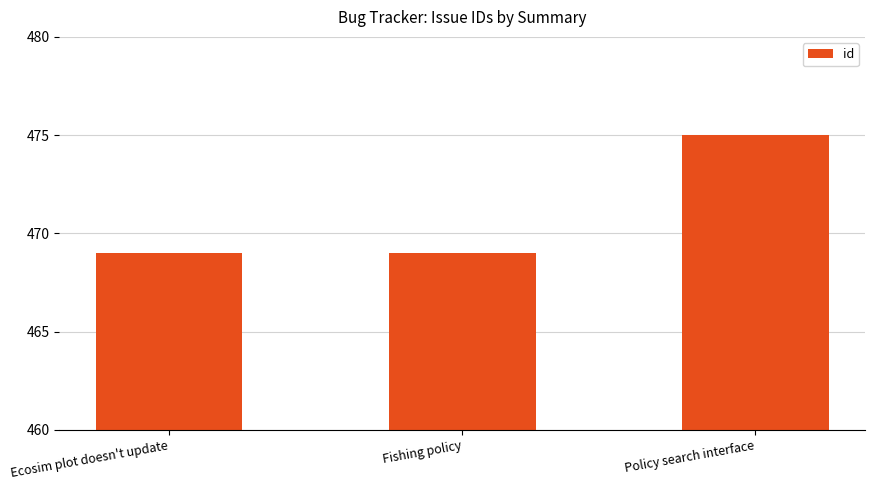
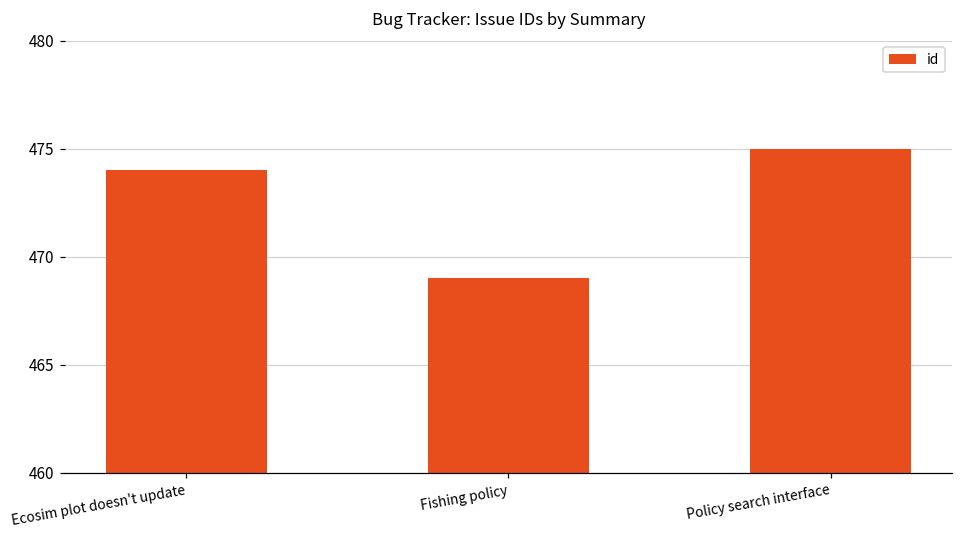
Ecosim plot doesn't update: 469 -> 474
